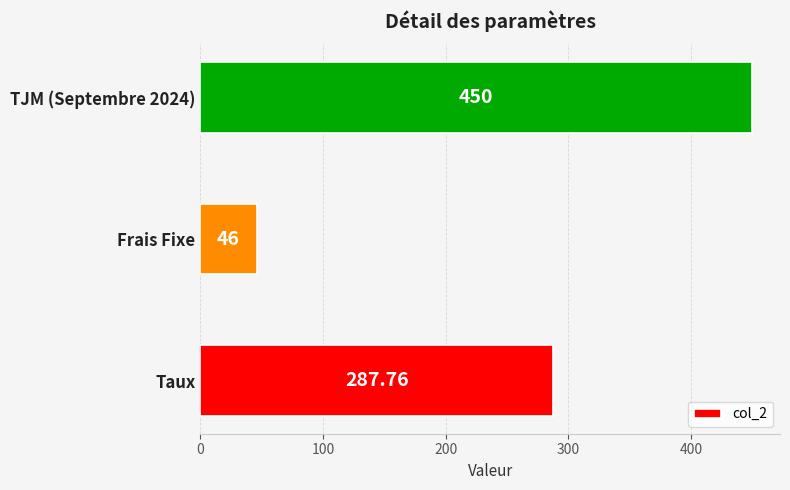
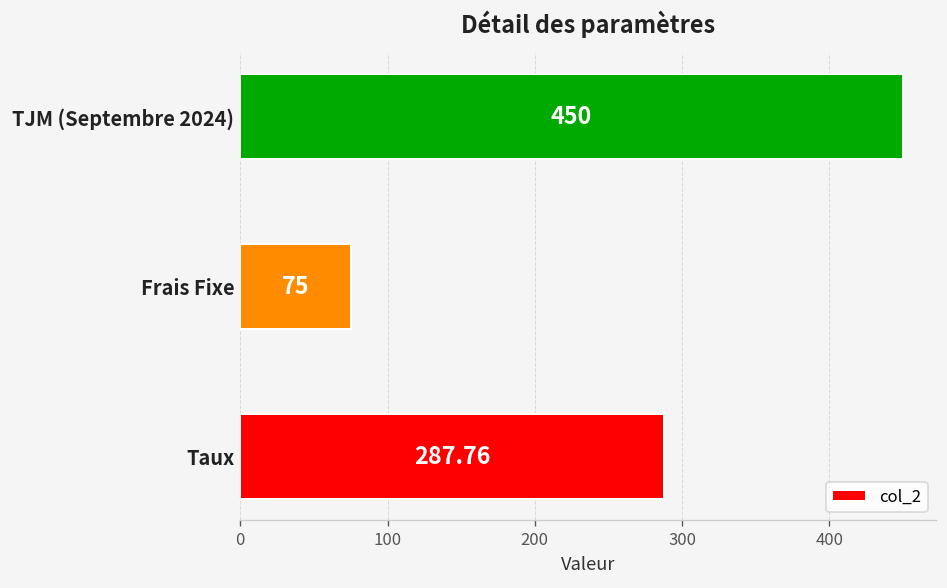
Frais Fixe: 46 -> 75
